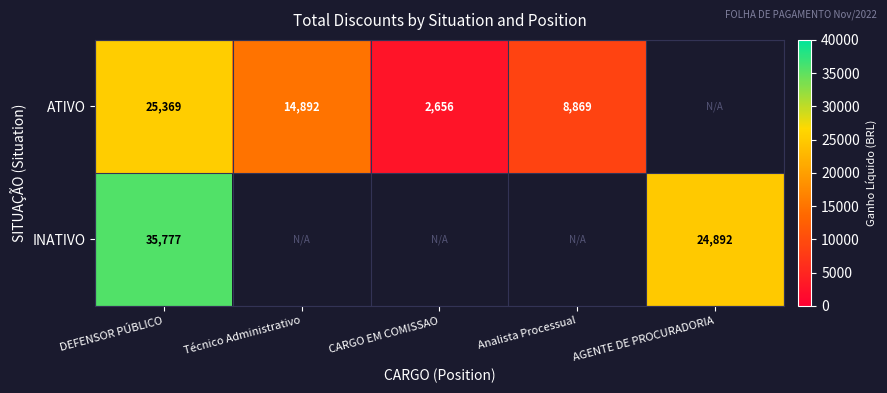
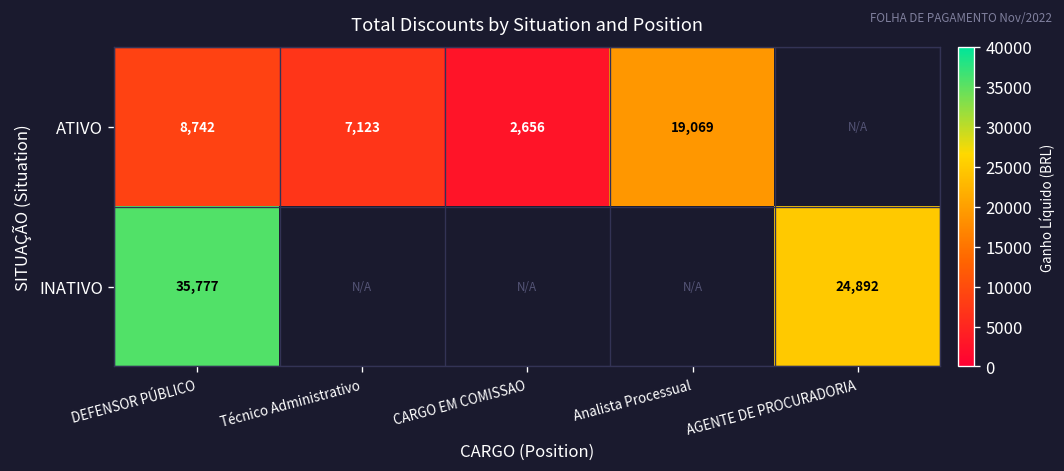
ATIVO, DEFENSOR PÚBLICO: 25,369 -> 8,742
ATIVO, Técnico Administrativo: 14,892 -> 7,123
ATIVO, Analista Processual: 8,869 -> 19,069
